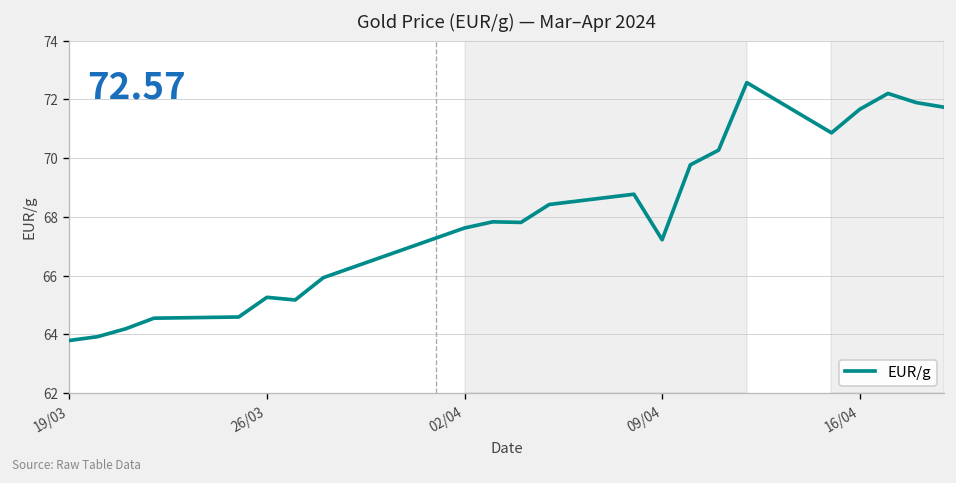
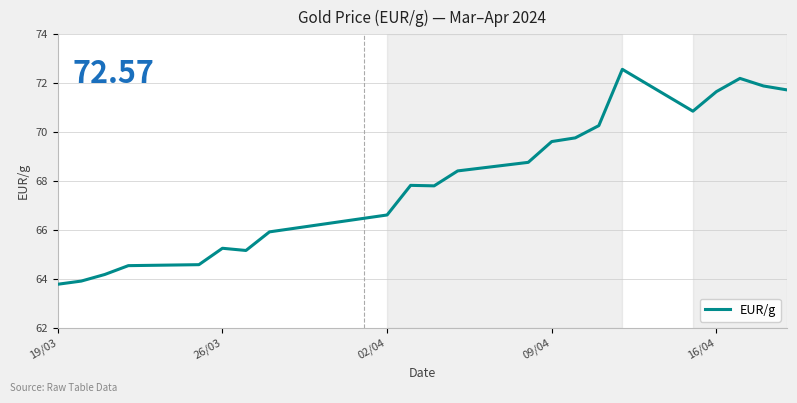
02/04: 67.6 -> 66.6
09/04: 67.2 -> 69.6
